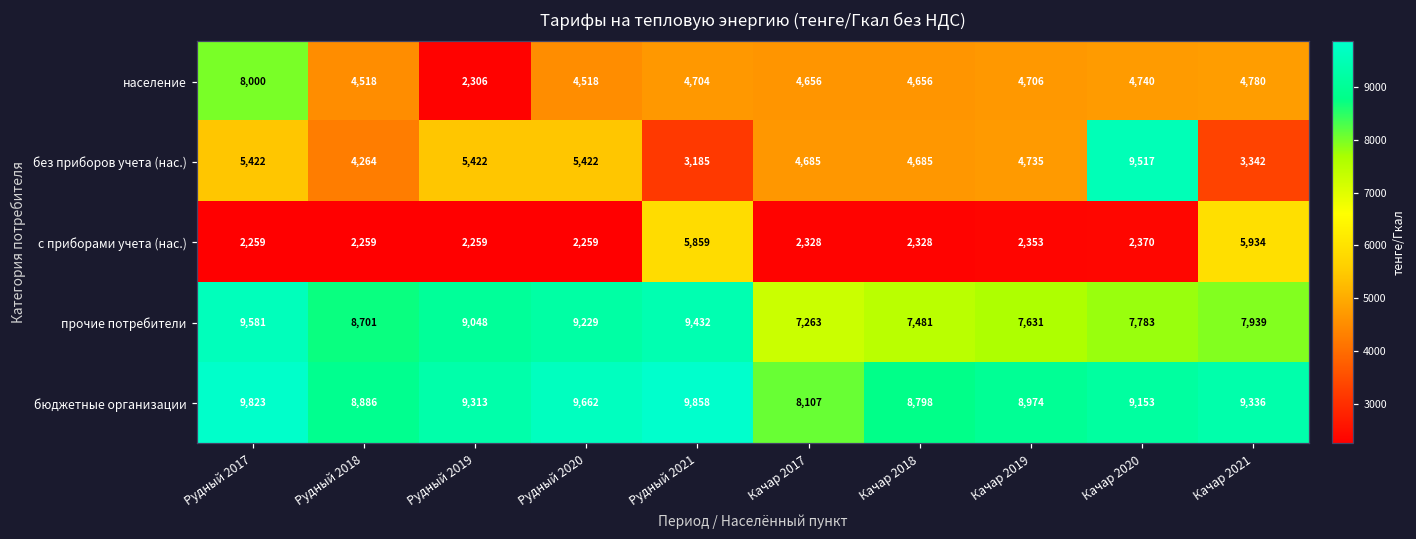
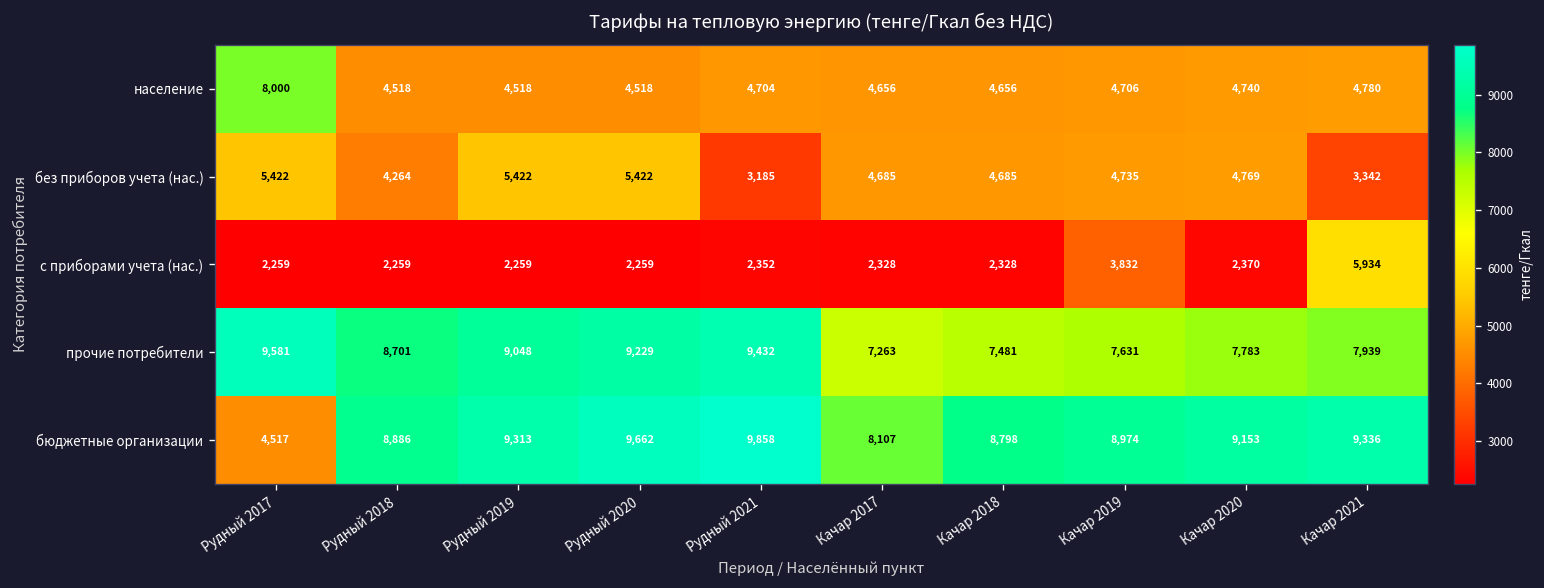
население, Рудный 2019: 2,306 -> 4,518
без приборов учета (нас.), Качар 2020: 9,517 -> 4,769
с приборами учета (нас.), Рудный 2021: 5,859 -> 2,352
с приборами учета (нас.), Качар 2019: 2,353 -> 3,832
бюджетные организации, Рудный 2017: 9,823 -> 4,517
